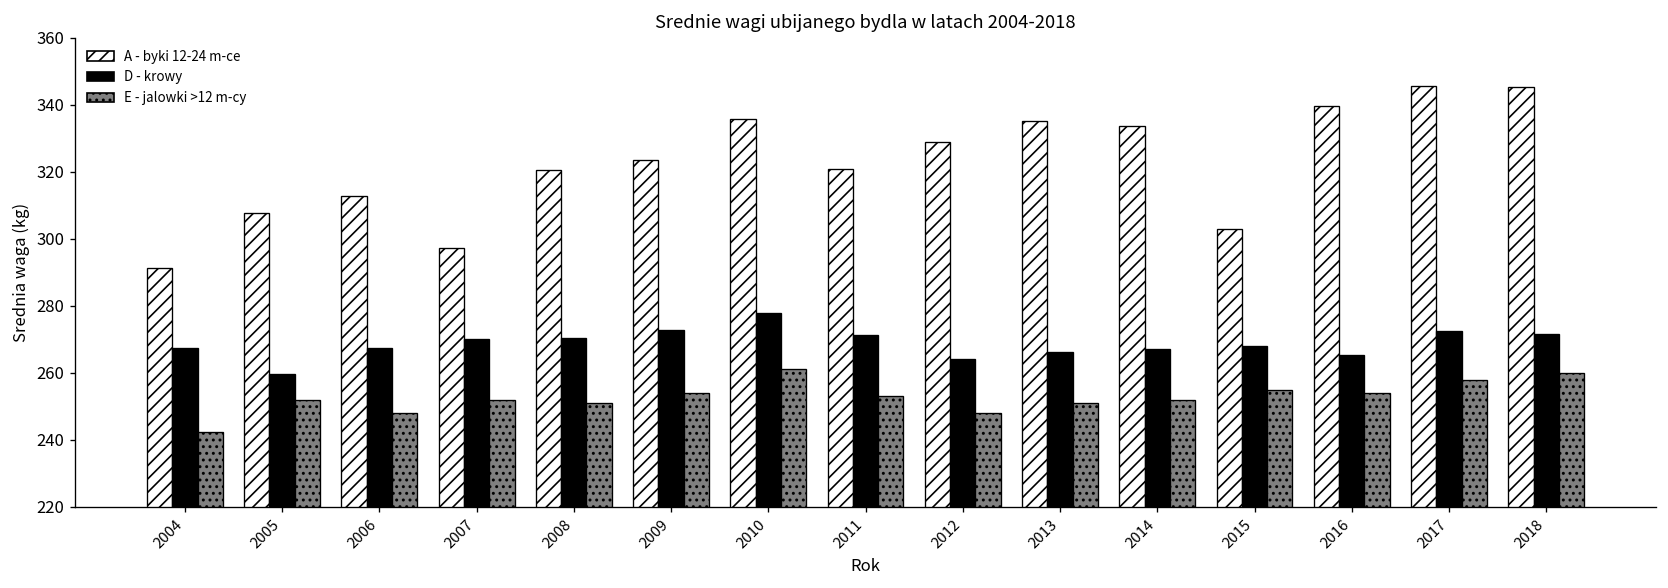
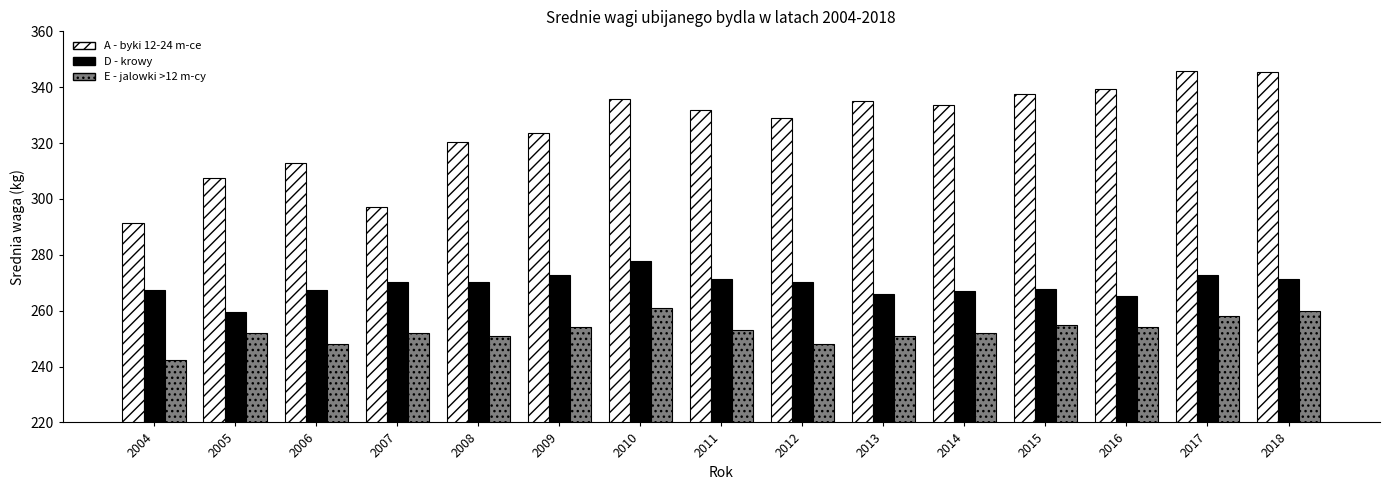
A - byki 12-24 m-ce, 2011: 321 -> 332
D - krowy, 2012: 264 -> 270
A - byki 12-24 m-ce, 2015: 303 -> 338
